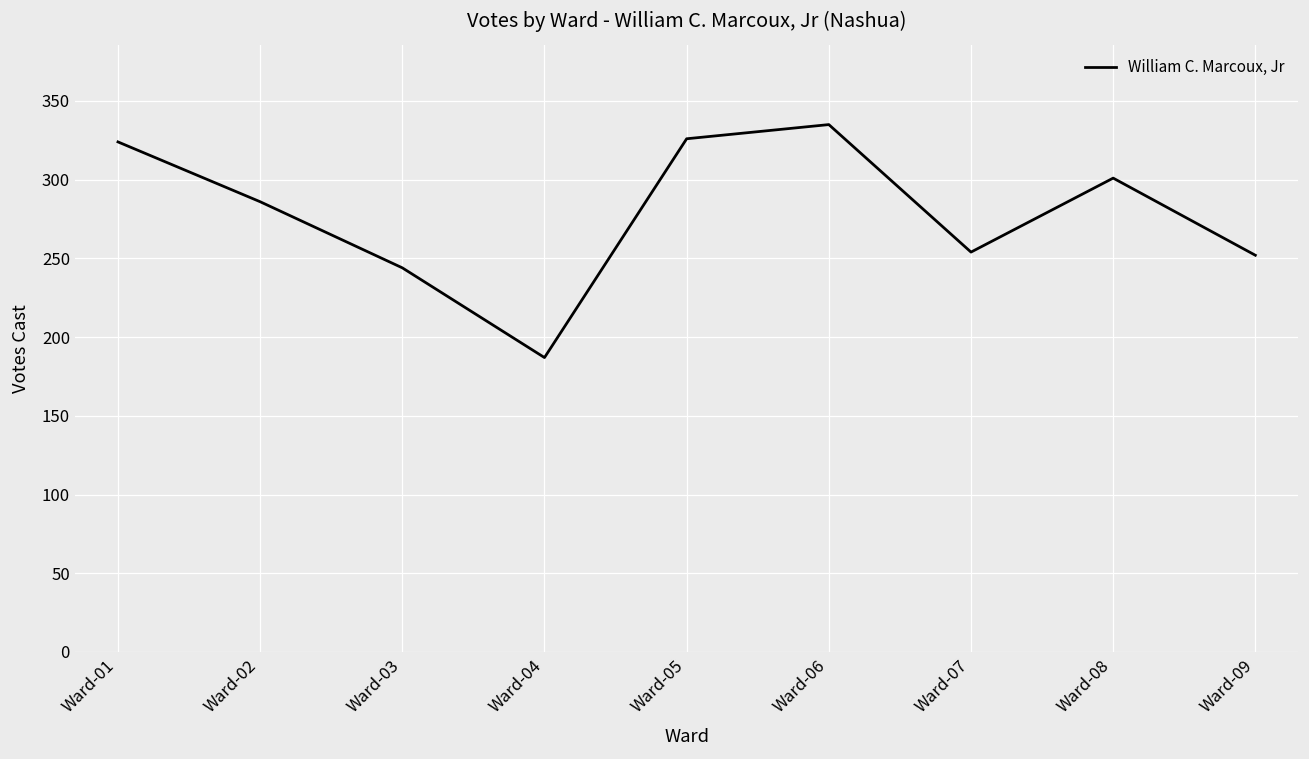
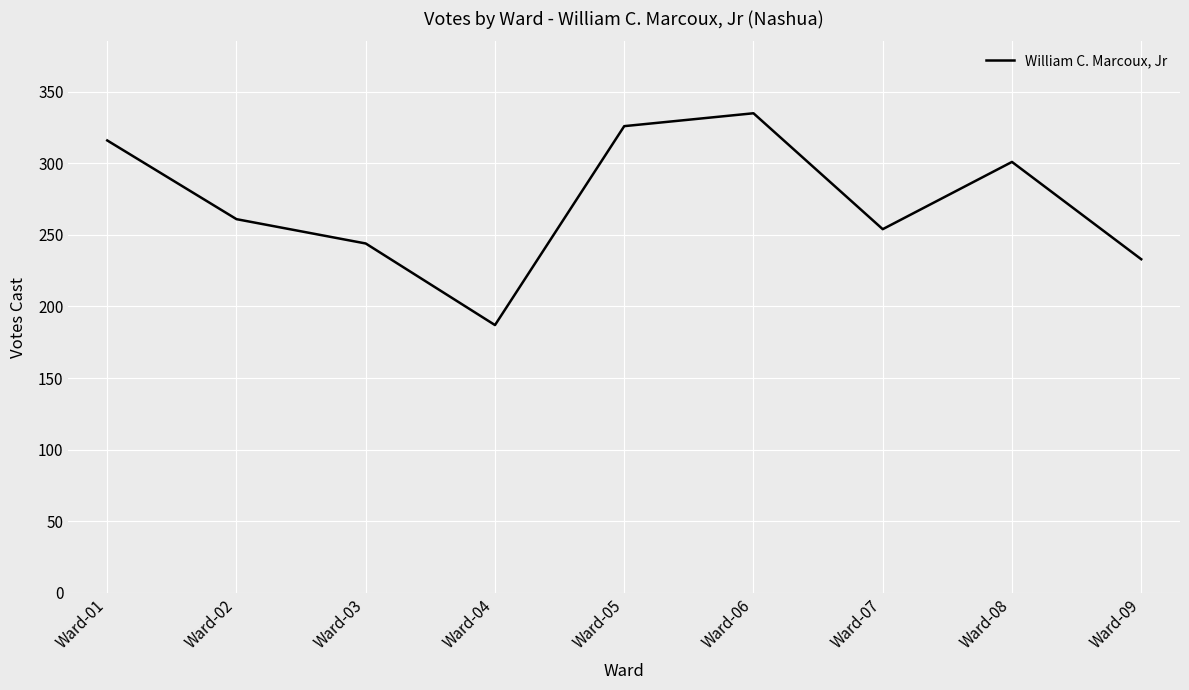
Ward-01: 324 -> 316
Ward-02: 286 -> 261
Ward-09: 252 -> 233
